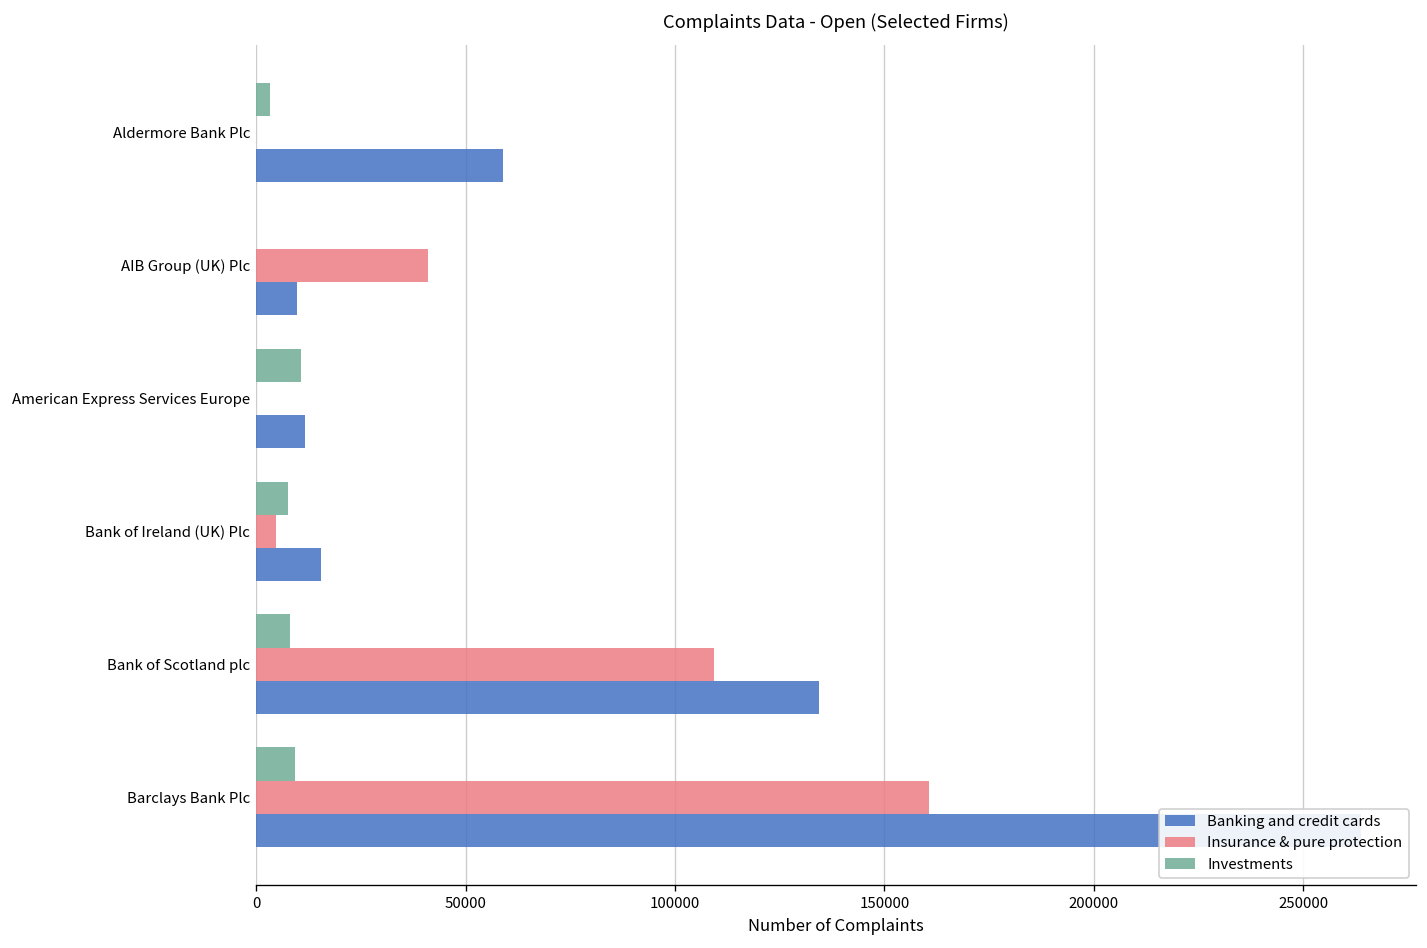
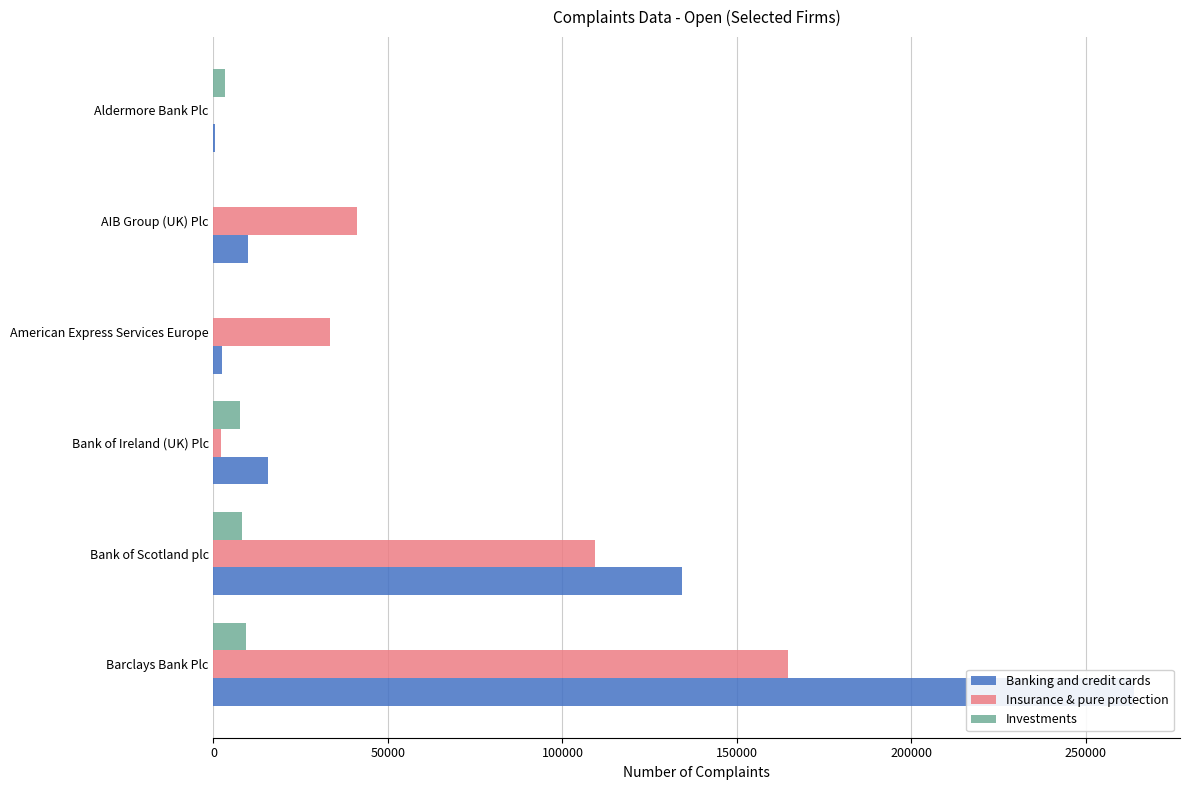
Banking and credit cards, Aldermore Bank Plc: 59000 -> 0
Investments, American Express Services Europe: 11000 -> 0
Insurance & pure protection, American Express Services Europe: 0 -> 33000
Banking and credit cards, American Express Services Europe: 12000 -> 2000
Insurance & pure protection, Bank of Ireland (UK) Plc: 5000 -> 2000
Insurance & pure protection, Barclays Bank Plc: 161000 -> 165000
